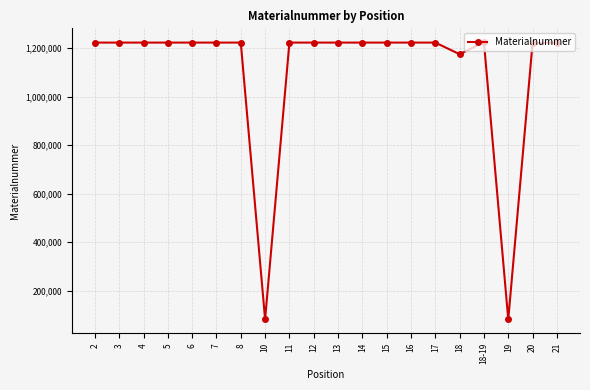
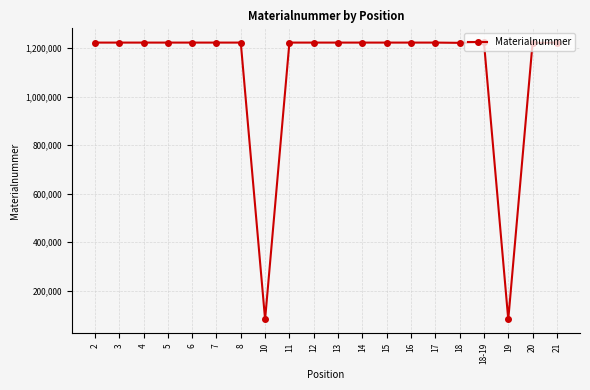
18: 1,180,000 -> 1,220,000
